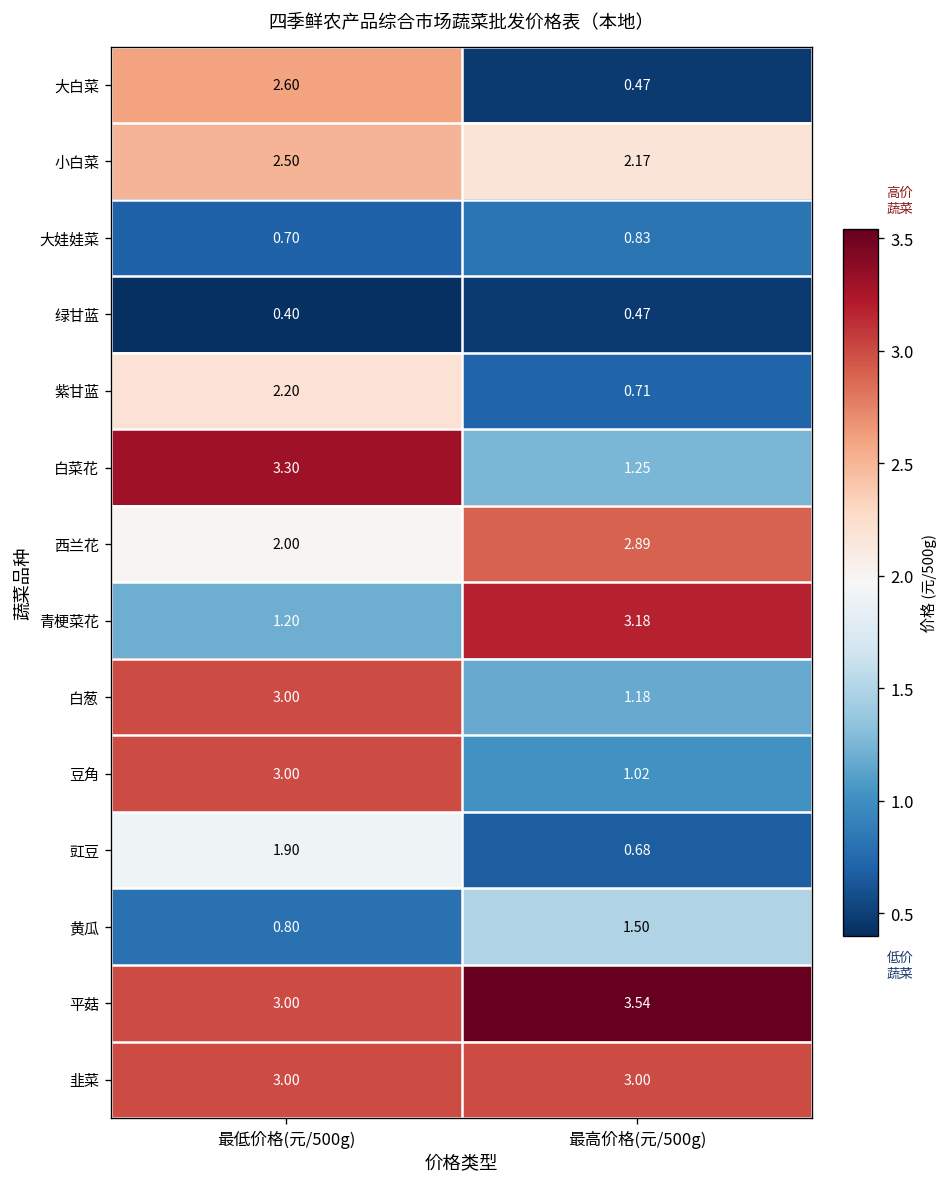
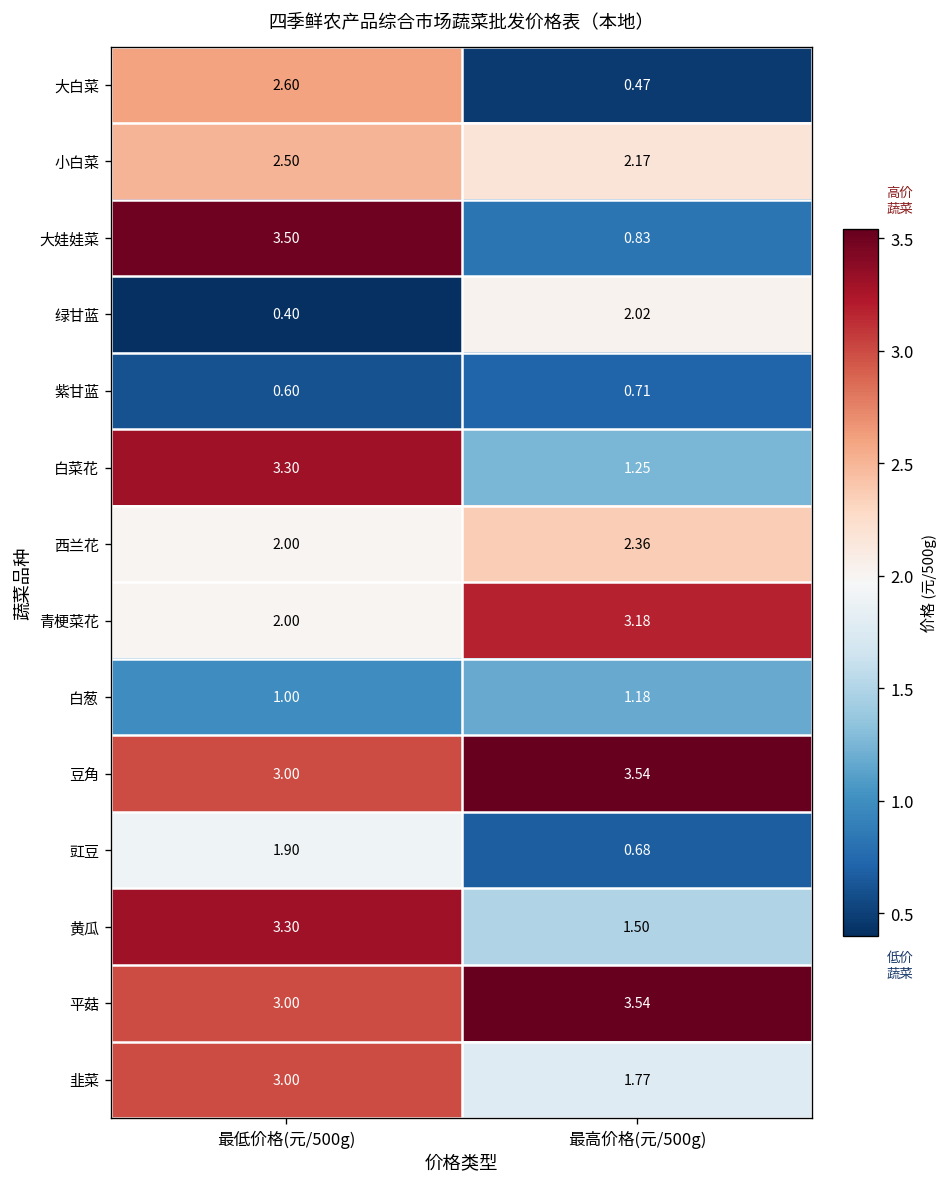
大娃娃菜, 最低价格(元/500g): 0.70 -> 3.50
绿甘蓝, 最高价格(元/500g): 0.47 -> 2.02
紫甘蓝, 最低价格(元/500g): 2.20 -> 0.60
西兰花, 最高价格(元/500g): 2.89 -> 2.36
青梗菜花, 最低价格(元/500g): 1.20 -> 2.00
白葱, 最低价格(元/500g): 3.00 -> 1.00
豆角, 最高价格(元/500g): 1.02 -> 3.54
黄瓜, 最低价格(元/500g): 0.80 -> 3.30
韭菜, 最高价格(元/500g): 3.00 -> 1.77
